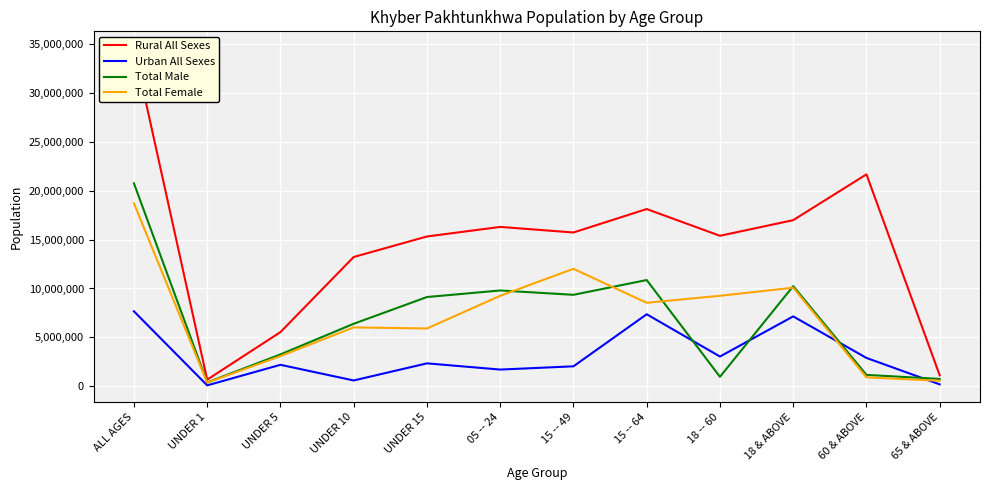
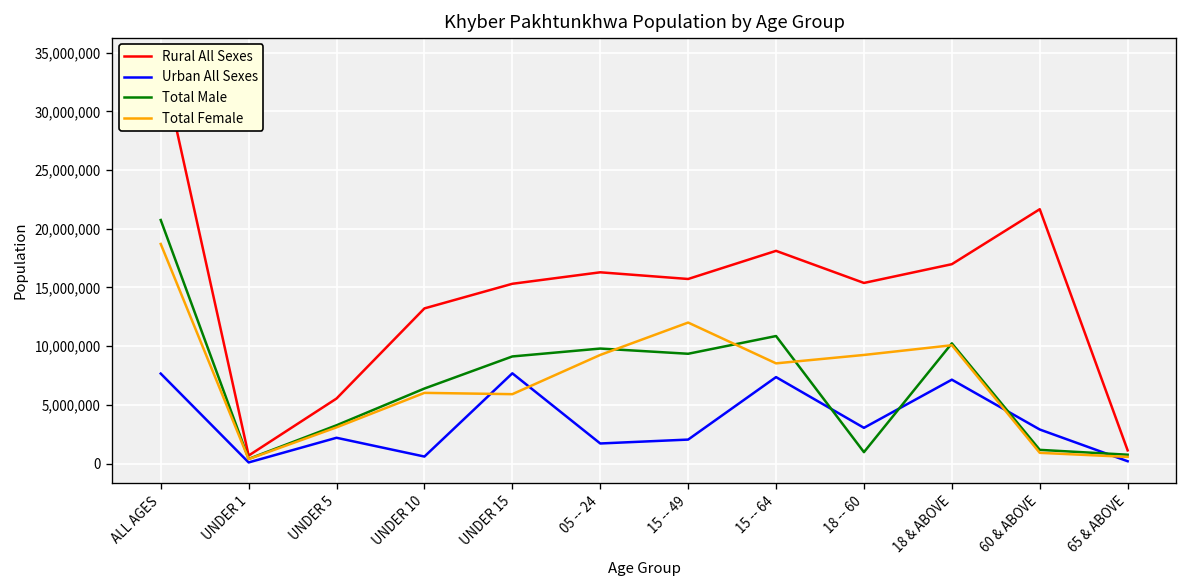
Urban All Sexes, UNDER 15: 2,000,000 -> 8,000,000
